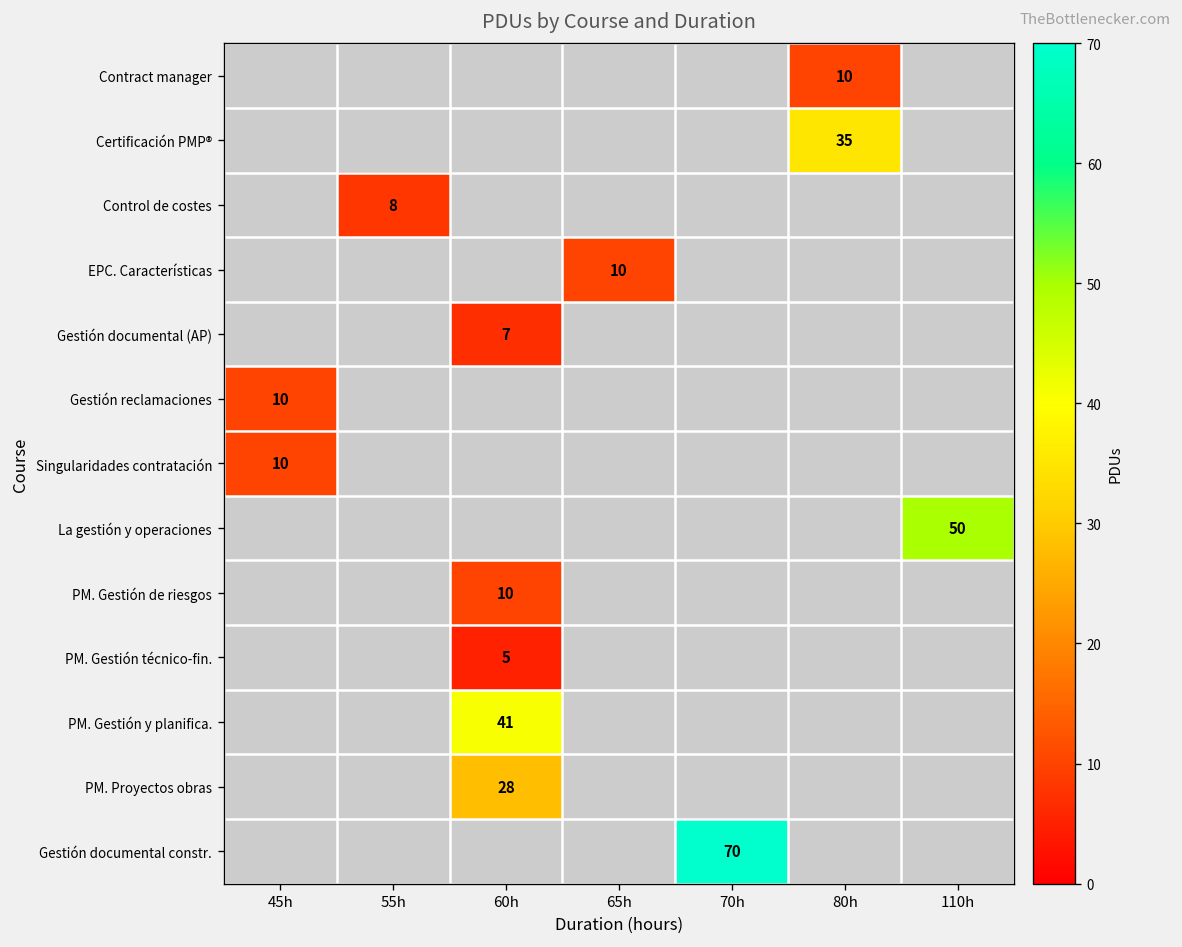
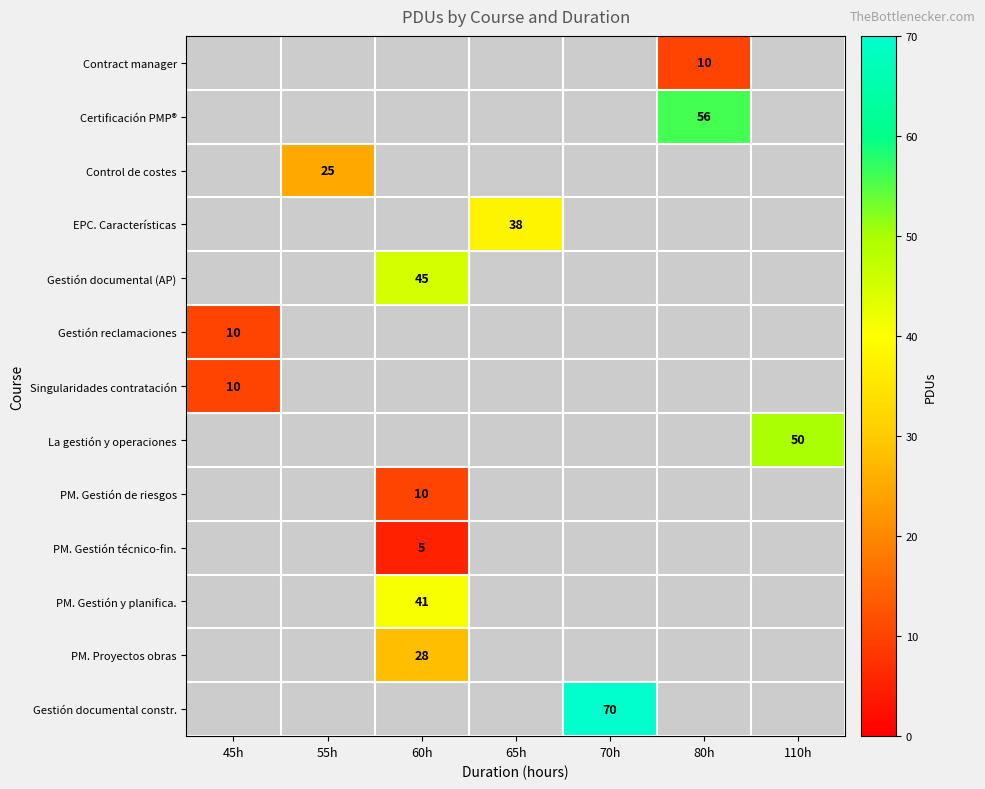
Certificación PMP®, 80h: 35 -> 56
Control de costes, 55h: 8 -> 25
EPC. Características, 65h: 10 -> 38
Gestión documental (AP), 60h: 7 -> 45
